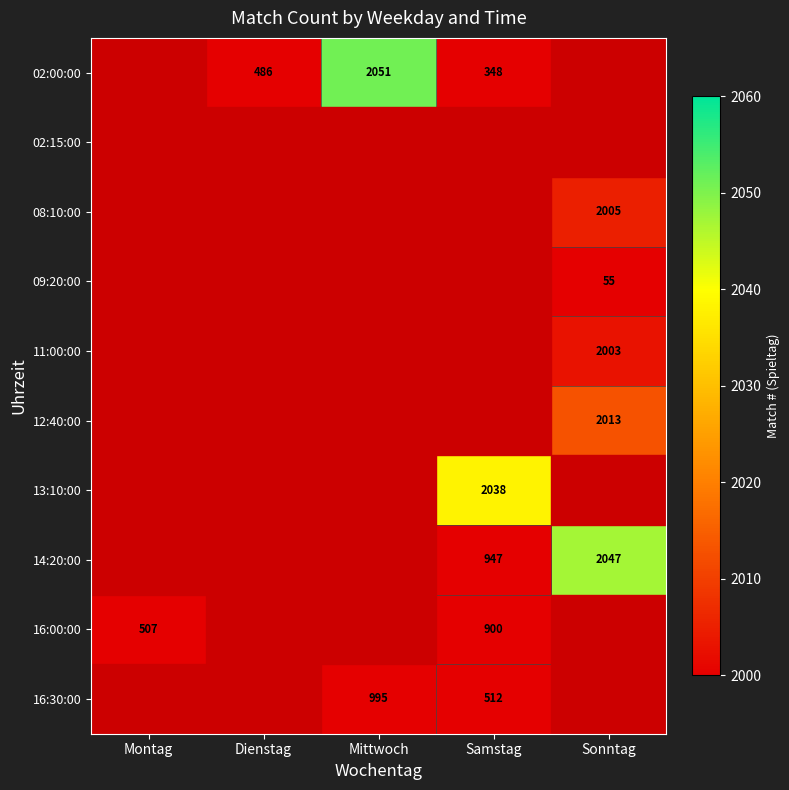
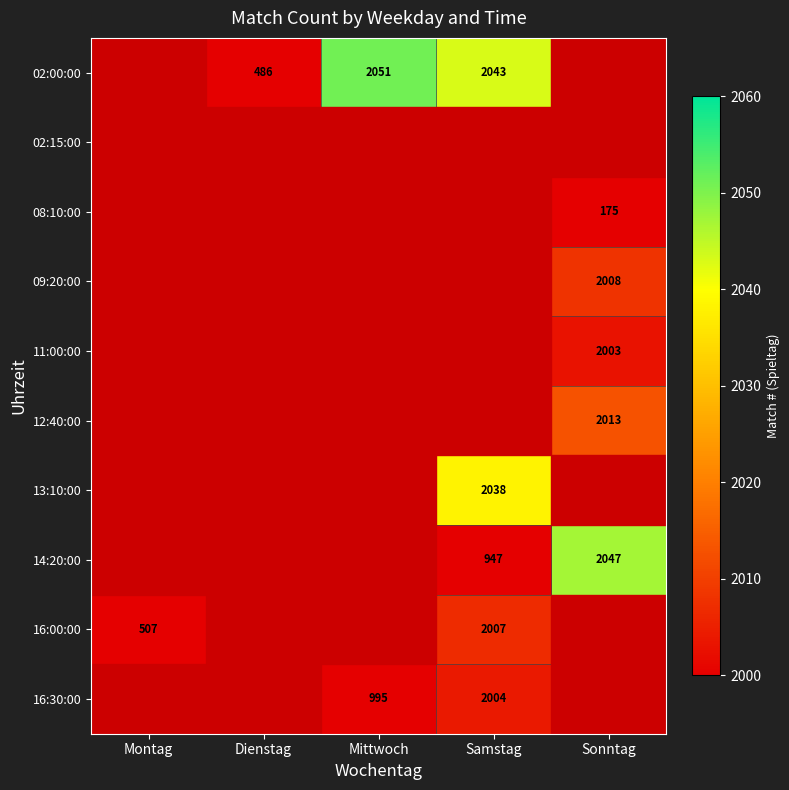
02:00:00, Samstag: 348 -> 2043
08:10:00, Sonntag: 2005 -> 175
09:20:00, Sonntag: 55 -> 2008
16:00:00, Samstag: 900 -> 2007
16:30:00, Samstag: 512 -> 2004
